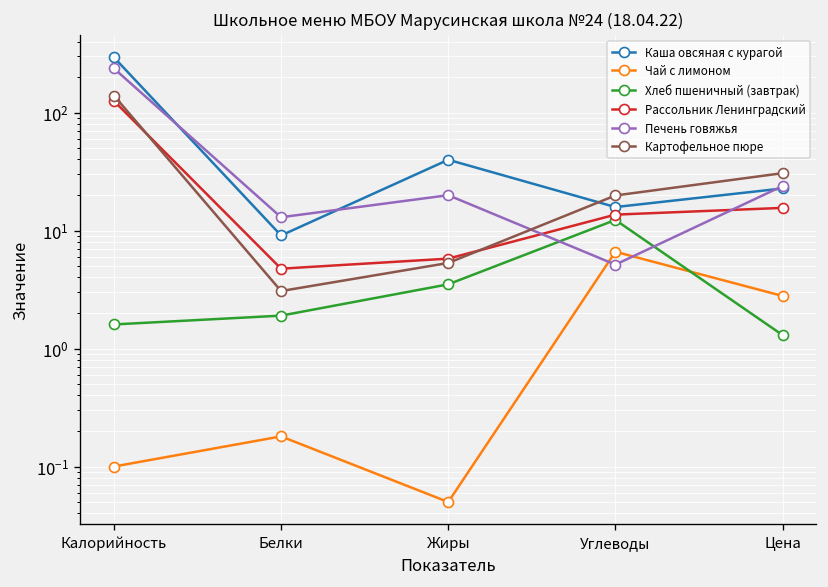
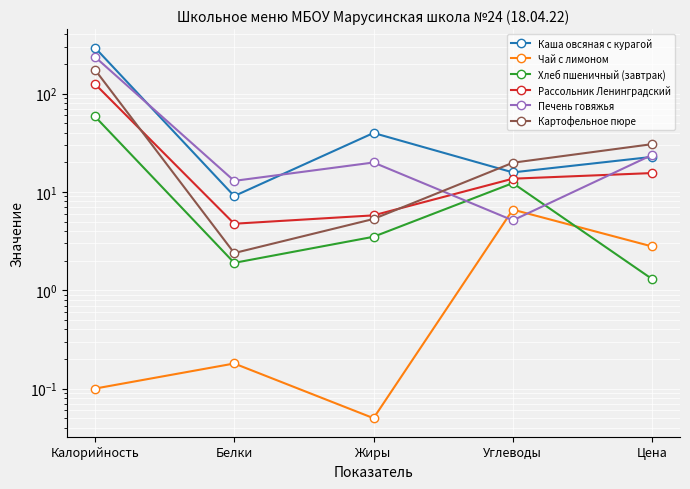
Хлеб пшеничный (завтрак), Калорийность: 1.6 -> 60
Картофельное пюре, Калорийность: 140 -> 180
Картофельное пюре, Белки: 3.1 -> 2.4
